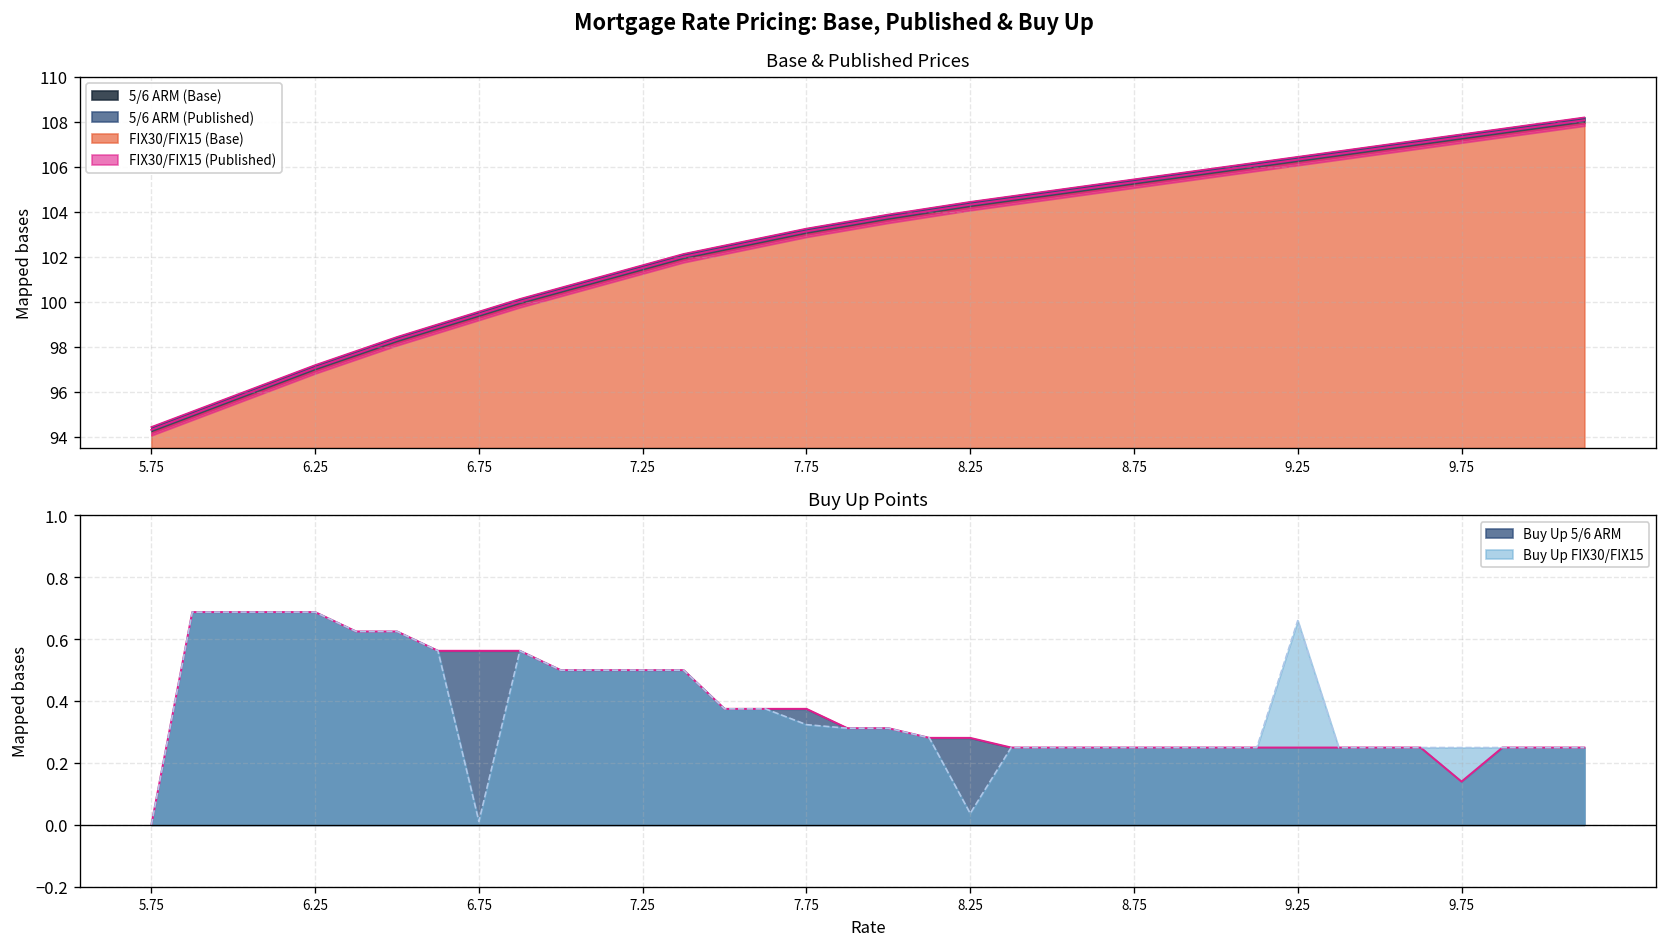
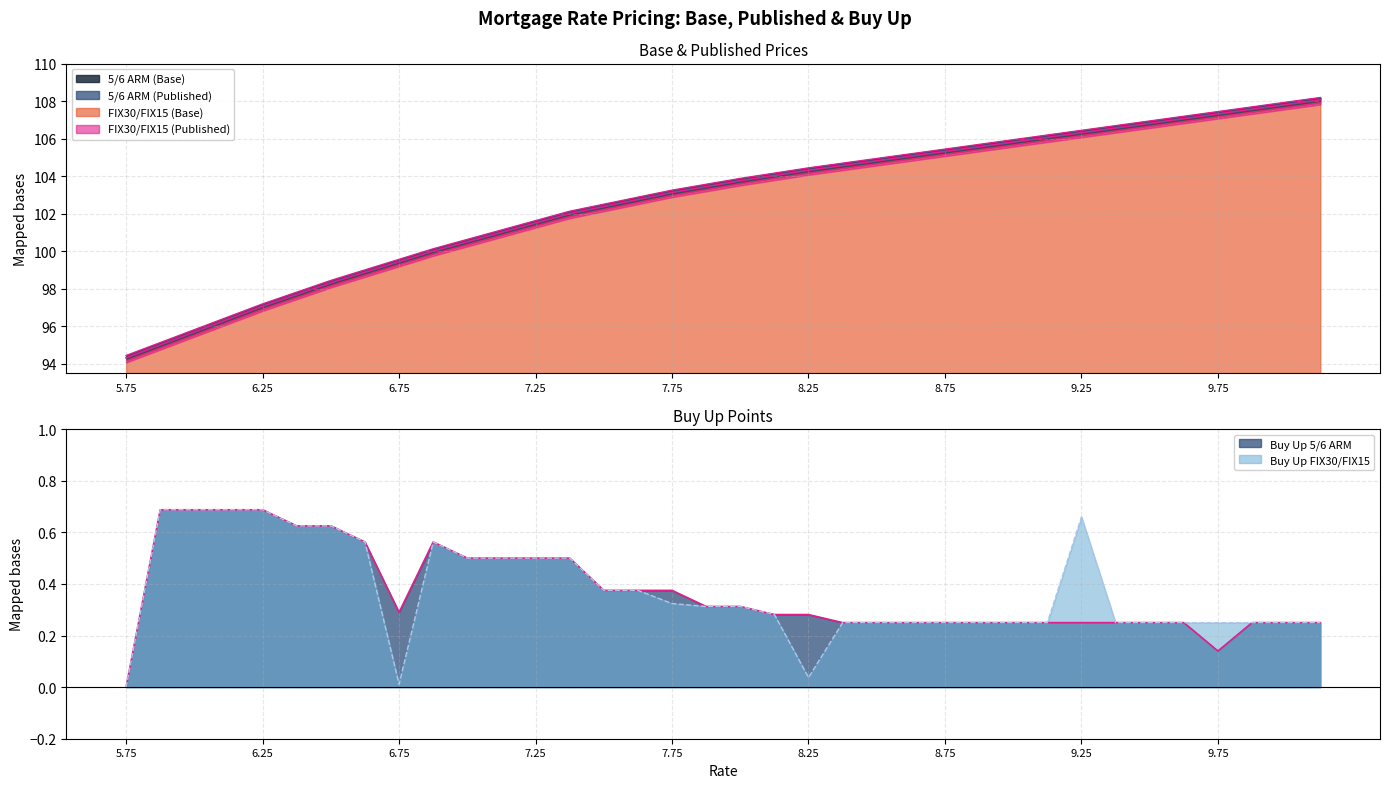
Buy Up Points, Buy Up 5/6 ARM, 6.75: 0.56 -> 0.29
